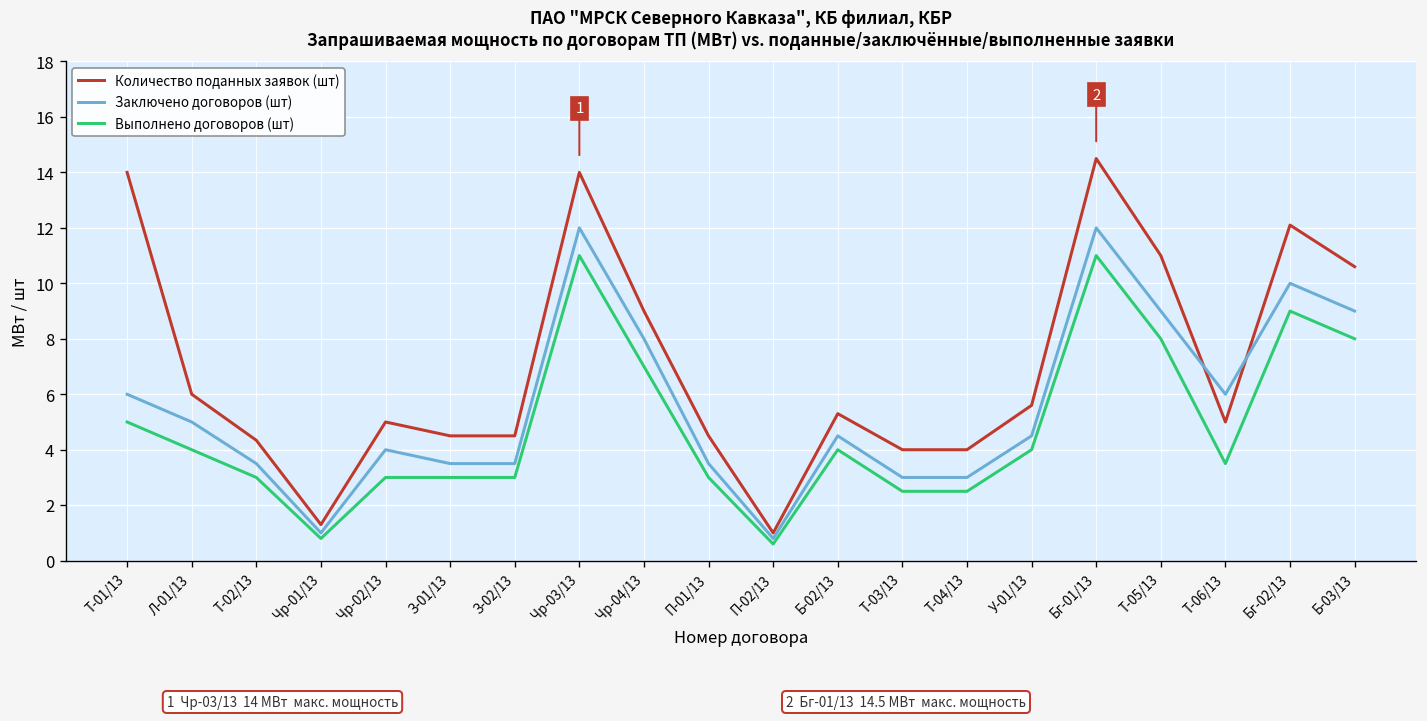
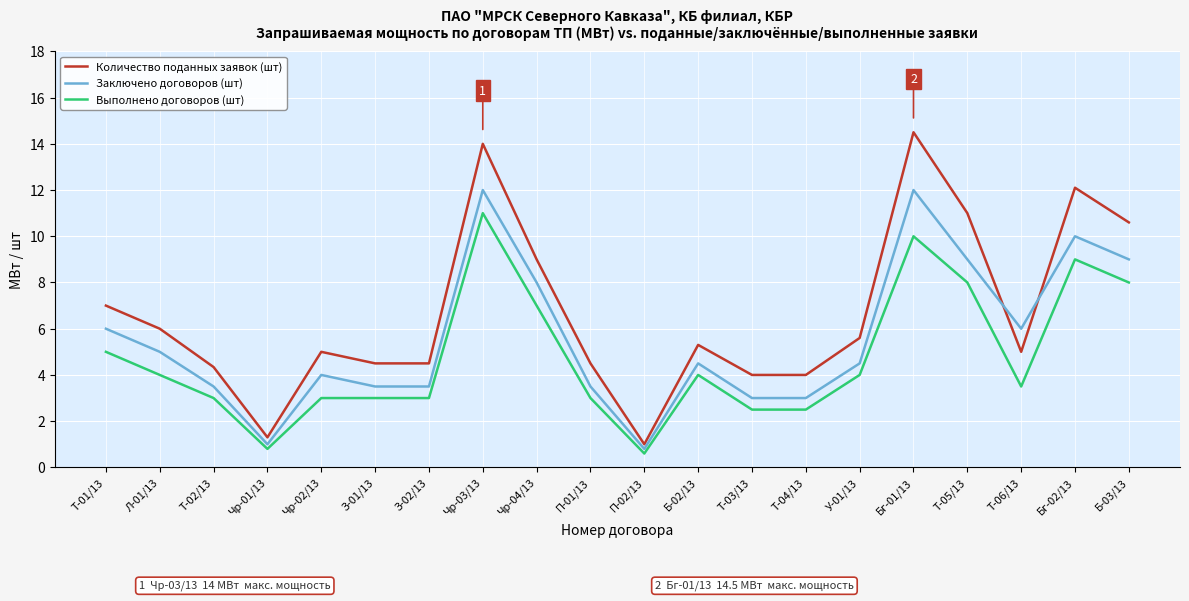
Количество поданных заявок (шт), Т-01/13: 14 -> 7
Выполнено договоров (шт), Бг-01/13: 11 -> 10
